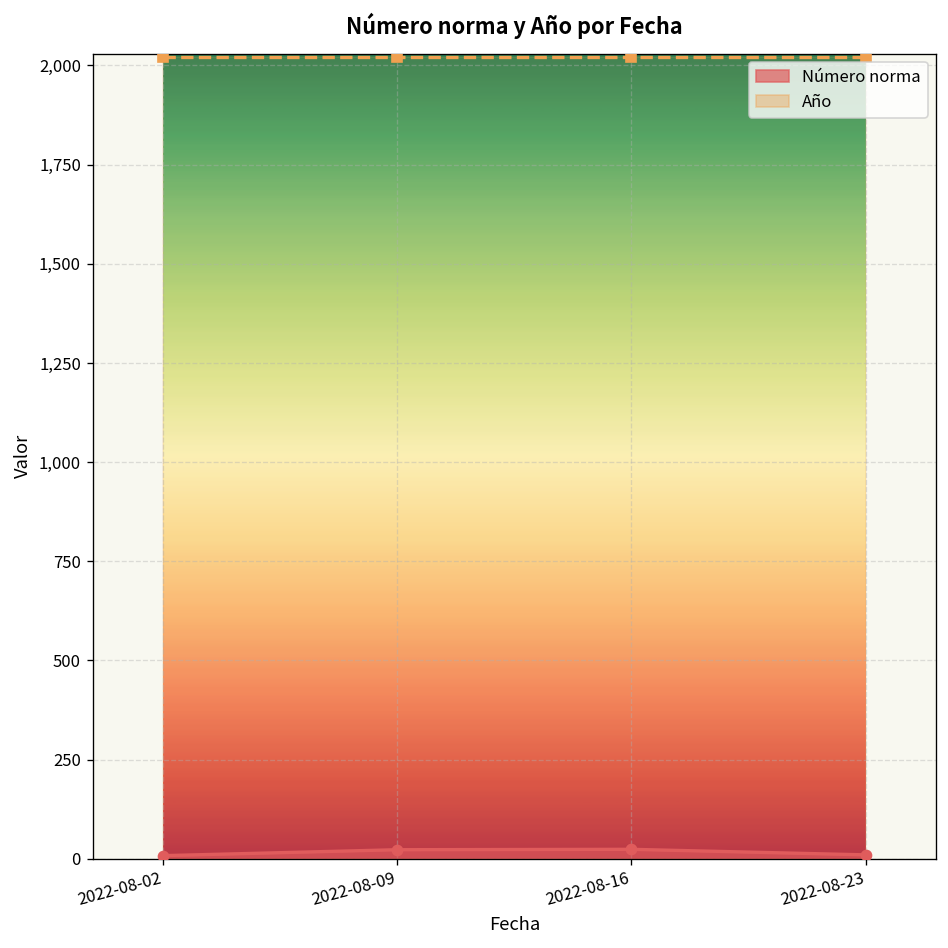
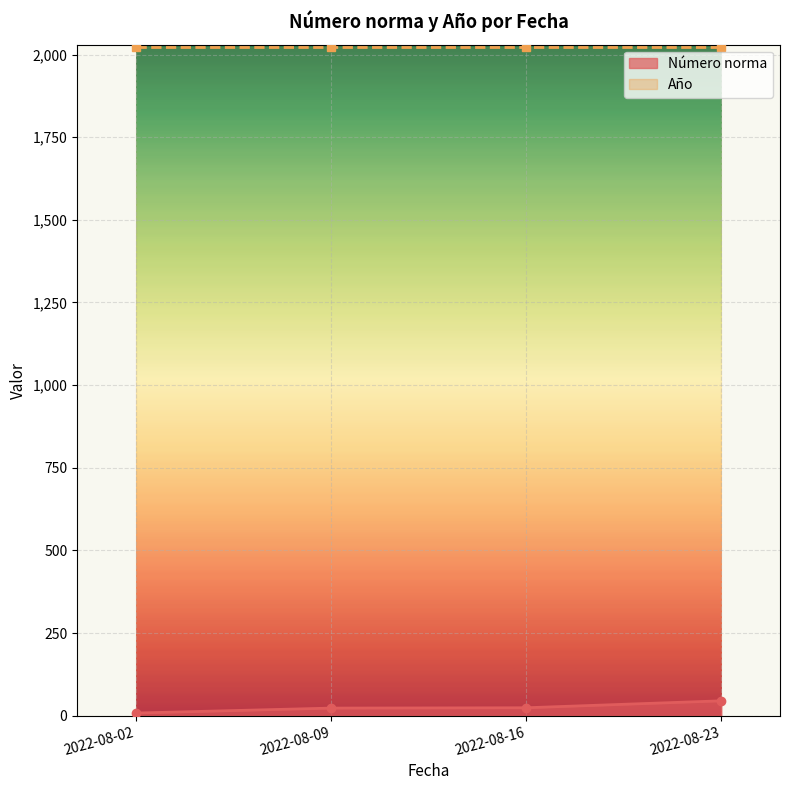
Número norma, 2022-08-23: 10 -> 50
